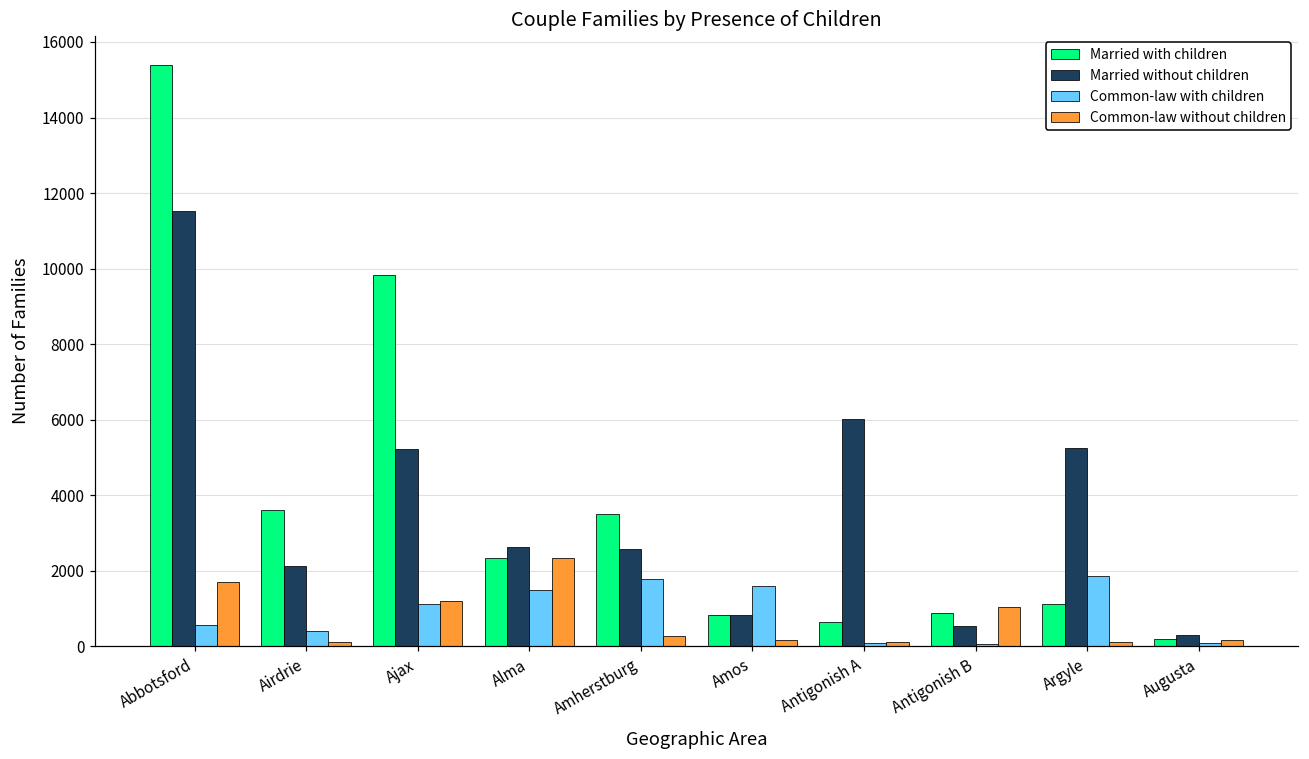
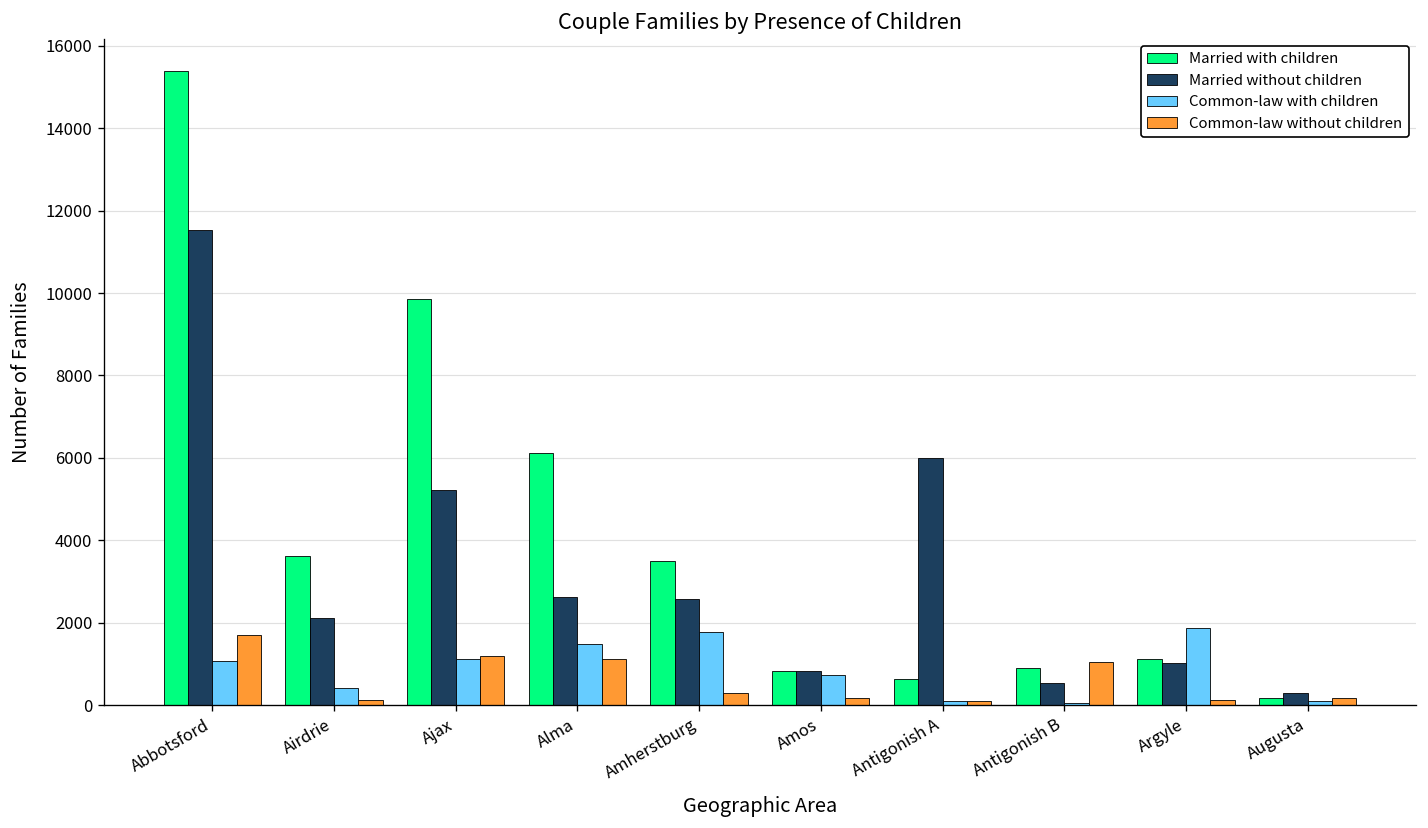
Common-law with children, Abbotsford: 600 -> 1100
Married with children, Alma: 2300 -> 6100
Common-law without children, Alma: 2300 -> 1100
Common-law with children, Amos: 1600 -> 700
Married without children, Argyle: 5300 -> 1000
